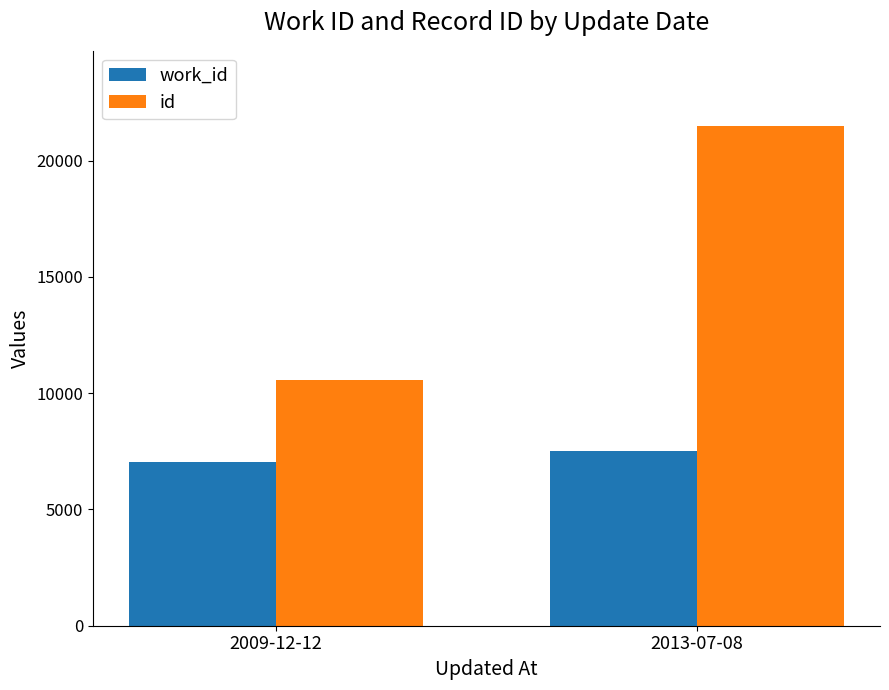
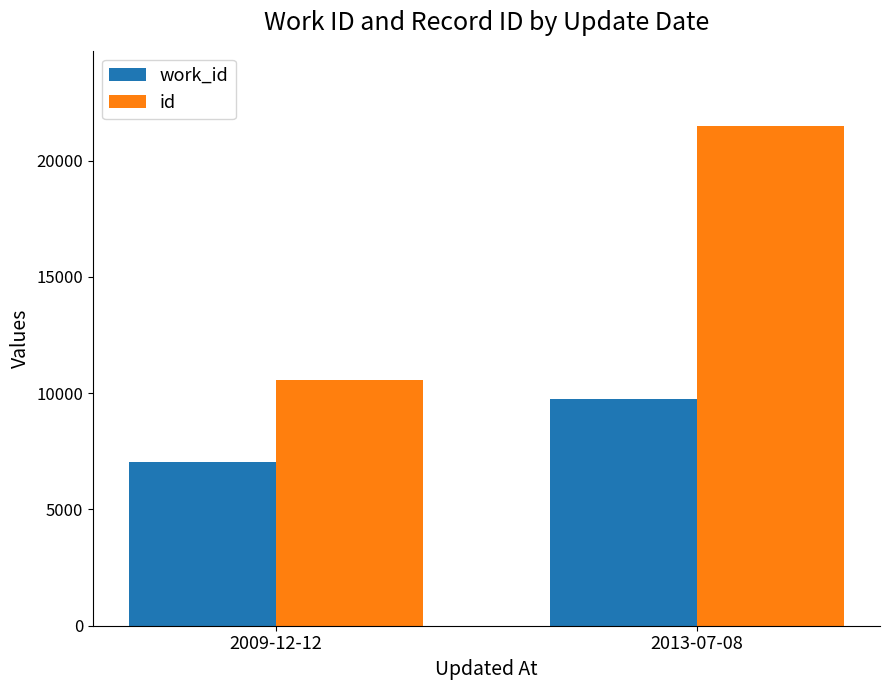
work_id, 2013-07-08: 7500 -> 9700
